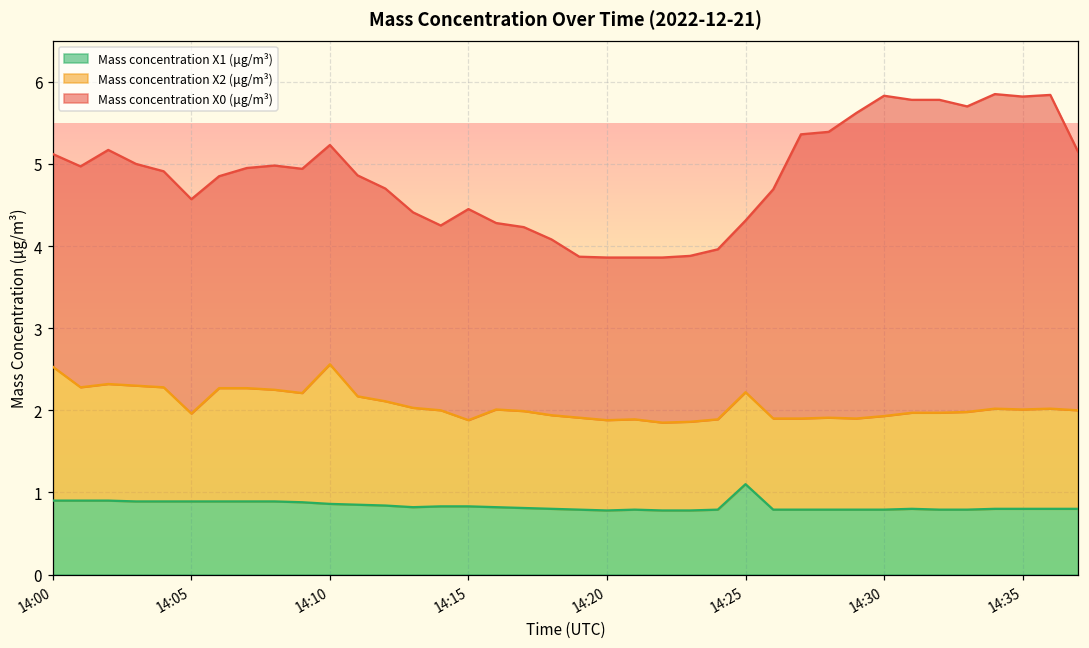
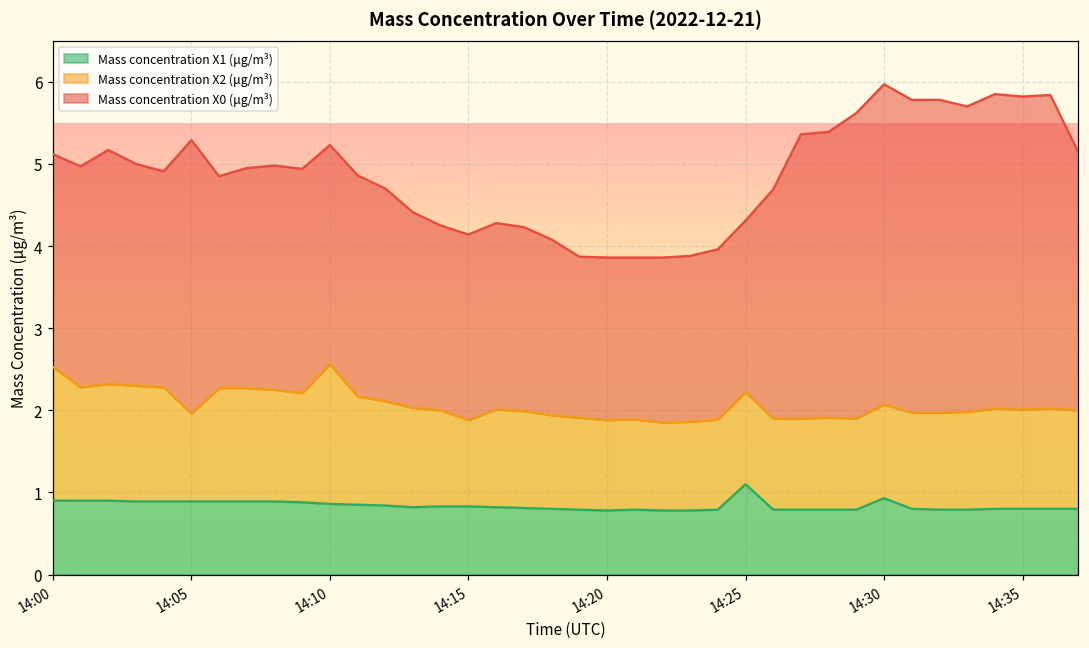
Mass concentration X0 (μg/m³), 14:05: 2.6 -> 3.3
Mass concentration X0 (μg/m³), 14:15: 2.6 -> 2.3
Mass concentration X1 (μg/m³), 14:30: 0.8 -> 0.9
